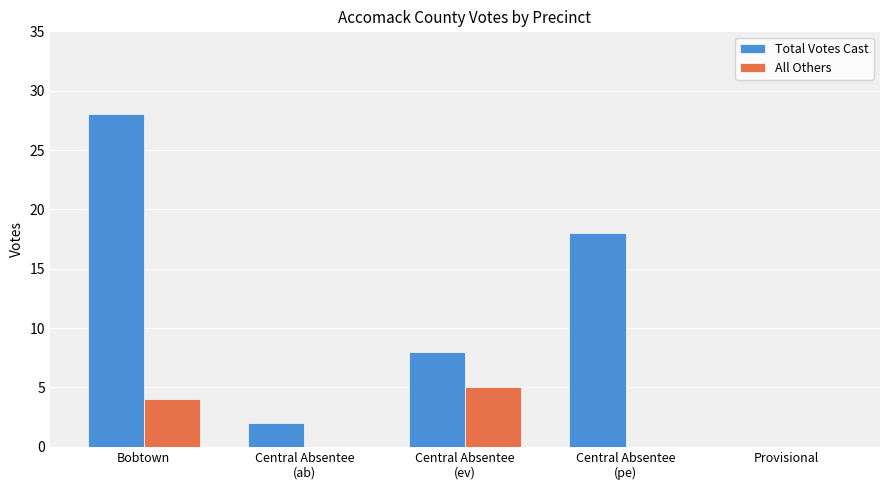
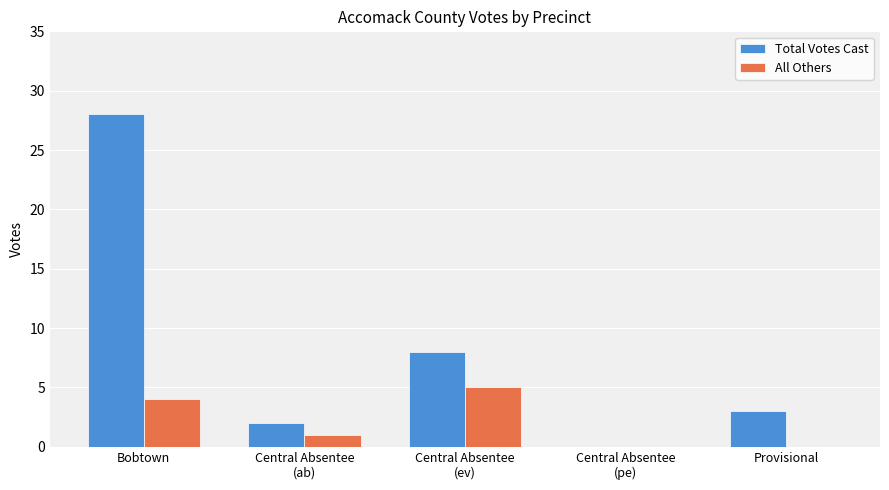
All Others, Central Absentee (ab): 0 -> 1
Total Votes Cast, Central Absentee (pe): 18 -> 0
Total Votes Cast, Provisional: 0 -> 3
